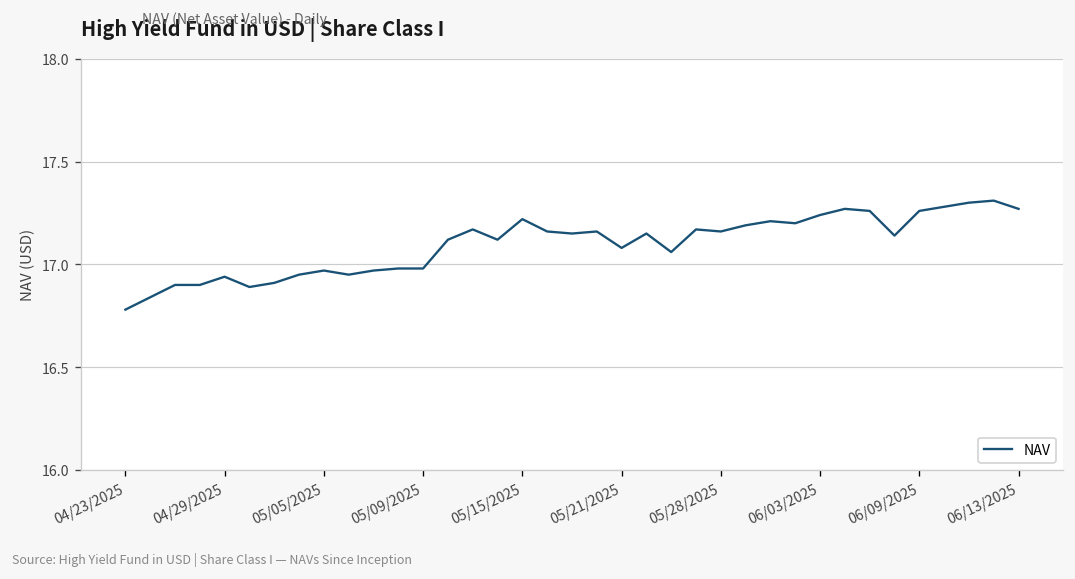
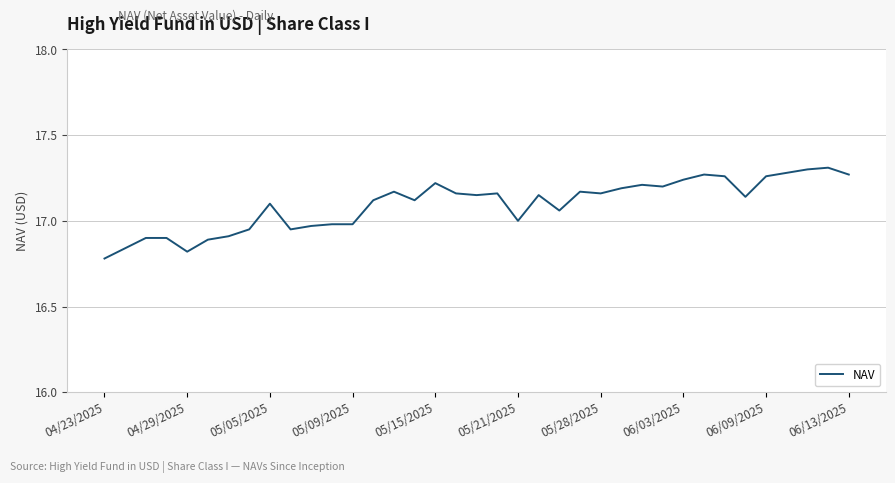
04/29/2025: 16.94 -> 16.82
05/05/2025: 16.97 -> 17.10
05/21/2025: 17.08 -> 17.00
